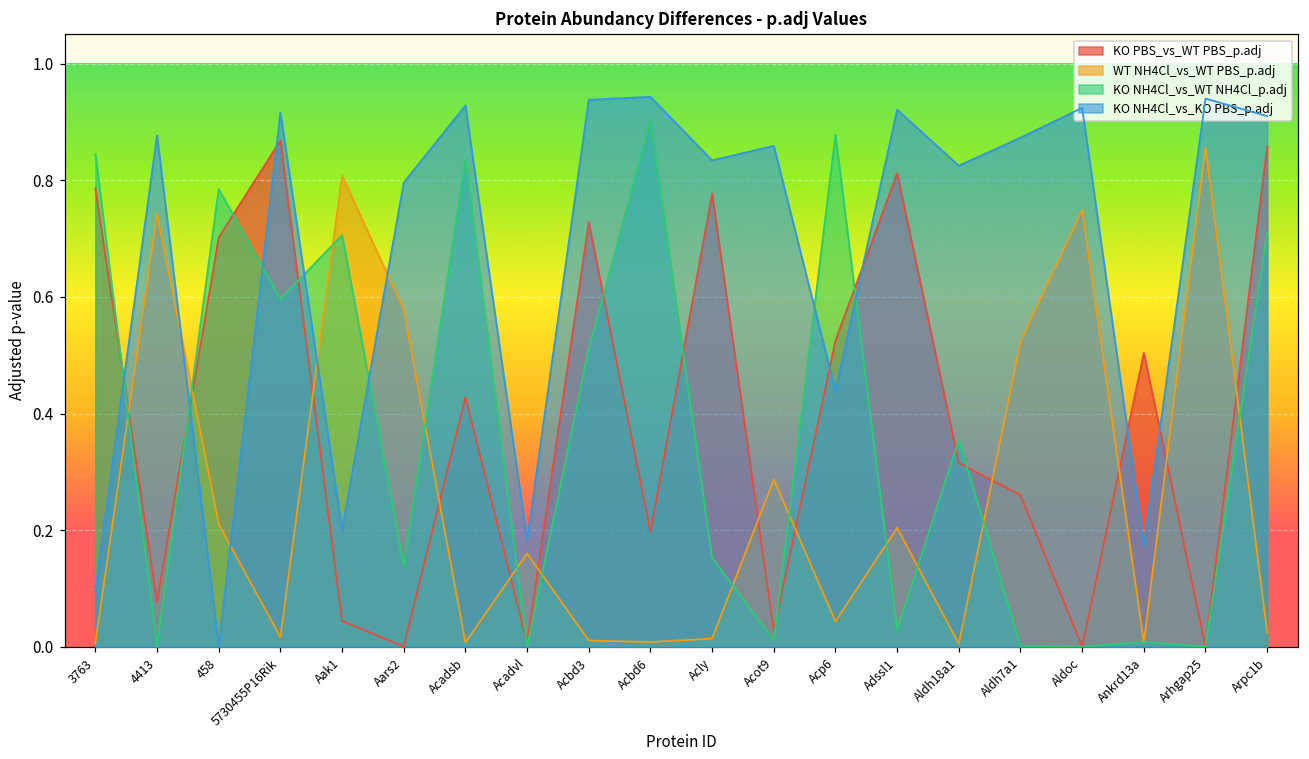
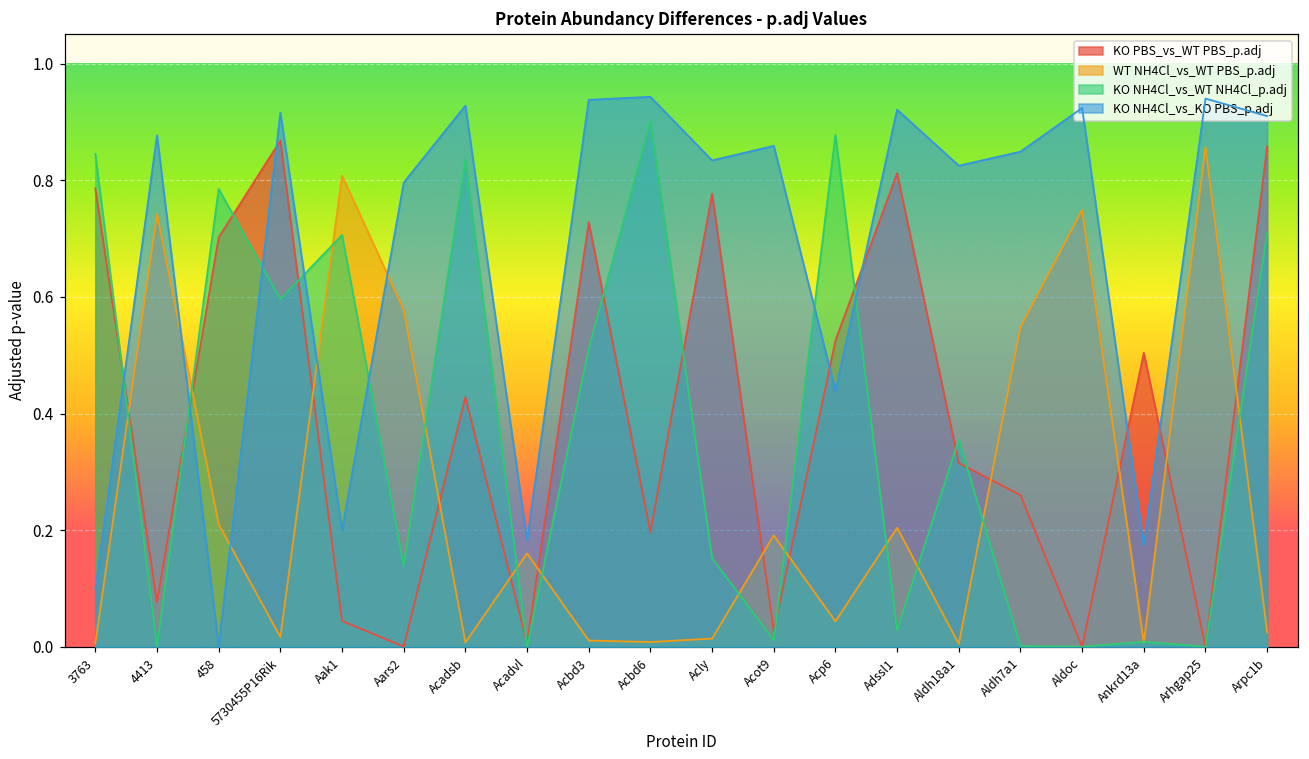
WT NH4Cl_vs_WT PBS_p.adj, Acot9: 0.29 -> 0.19
WT NH4Cl_vs_WT PBS_p.adj, Aldh7a1: 0.52 -> 0.55
KO NH4Cl_vs_KO PBS_p.adj, Aldh7a1: 0.87 -> 0.85
